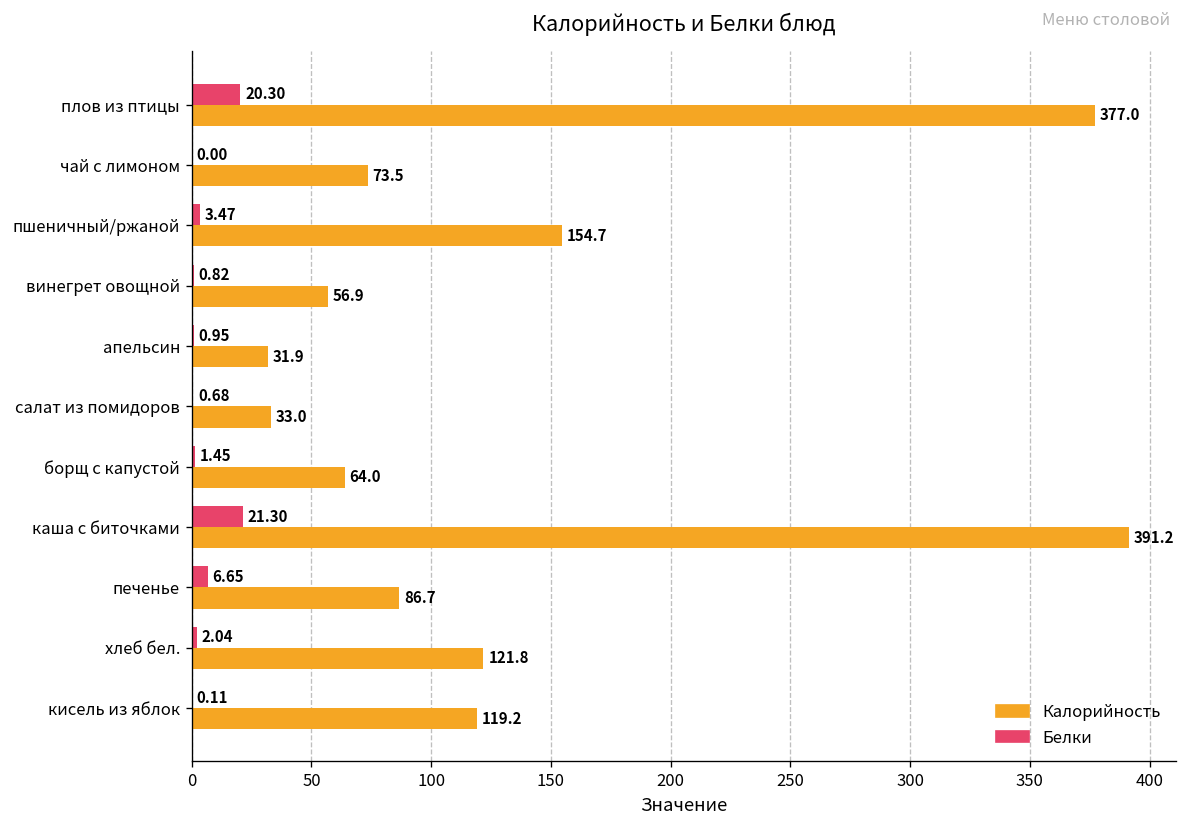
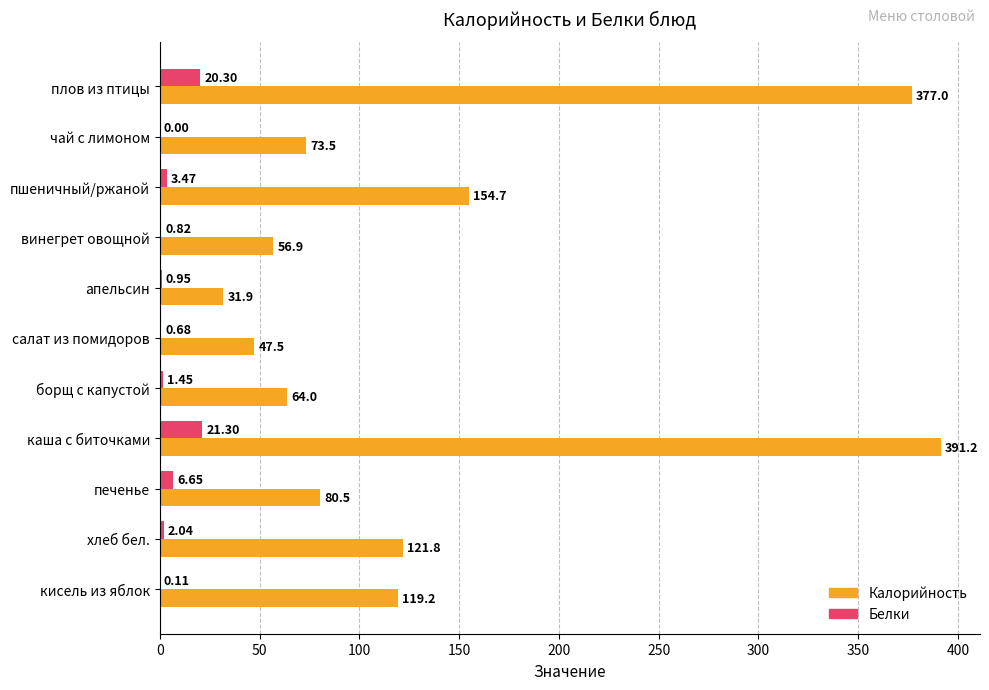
Калорийность, салат из помидоров: 33.0 -> 47.5
Калорийность, печенье: 86.7 -> 80.5
